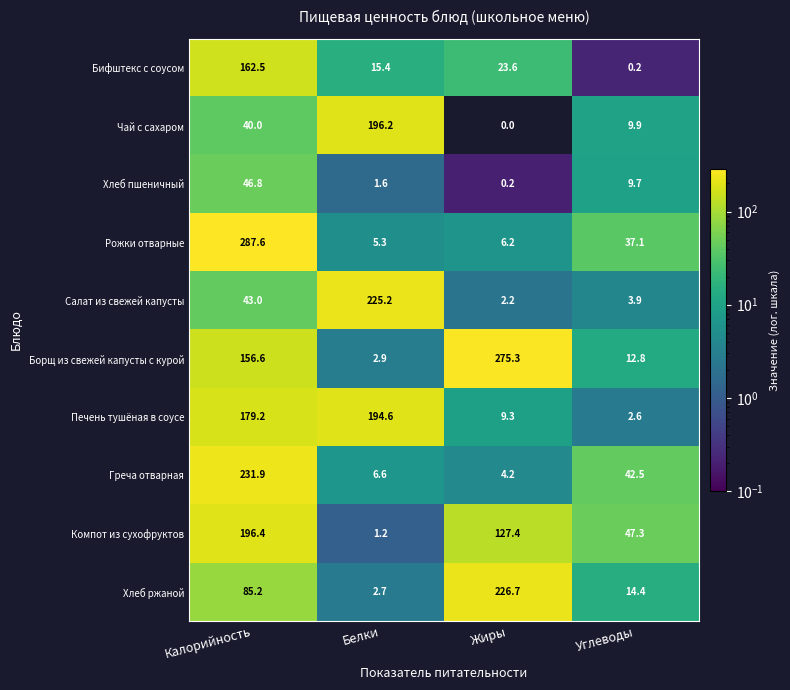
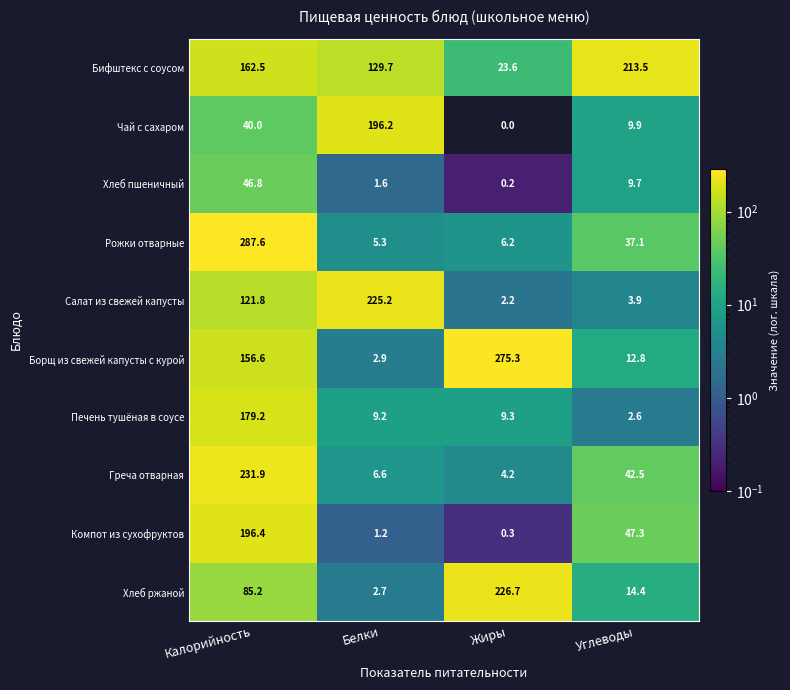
Бифштекс с соусом, Белки: 15.4 -> 129.7
Бифштекс с соусом, Углеводы: 0.2 -> 213.5
Салат из свежей капусты, Калорийность: 43.0 -> 121.8
Печень тушёная в соусе, Белки: 194.6 -> 9.2
Компот из сухофруктов, Жиры: 127.4 -> 0.3
